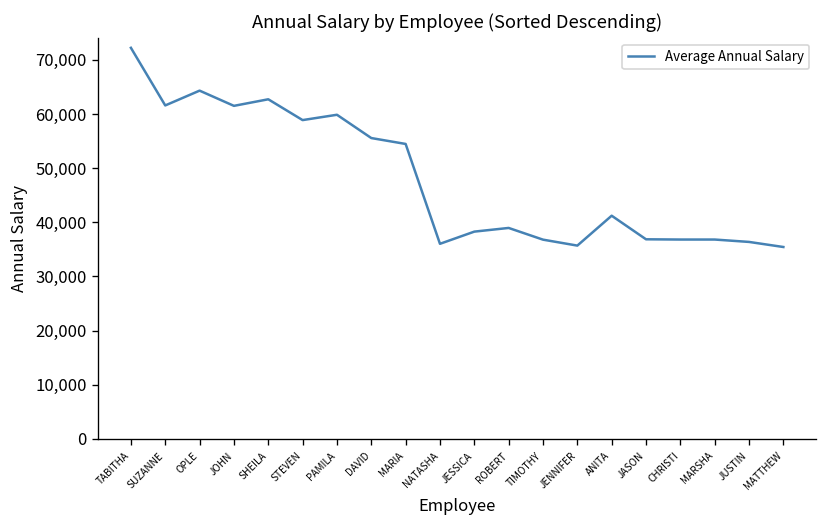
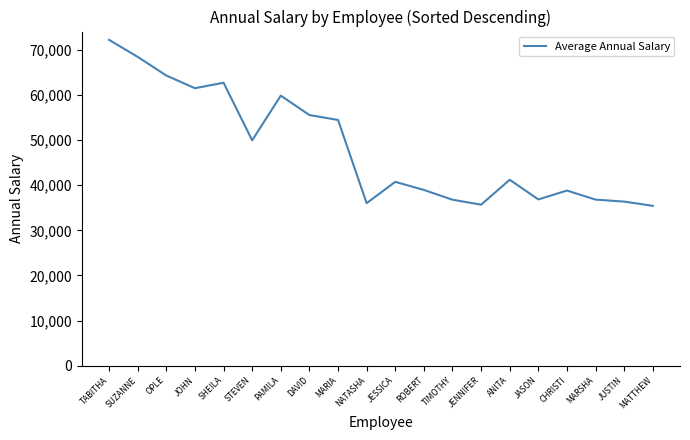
SUZANNE: 62,000 -> 68,000
STEVEN: 59,000 -> 50,000
JESSICA: 38,000 -> 41,000
CHRISTI: 37,000 -> 39,000
